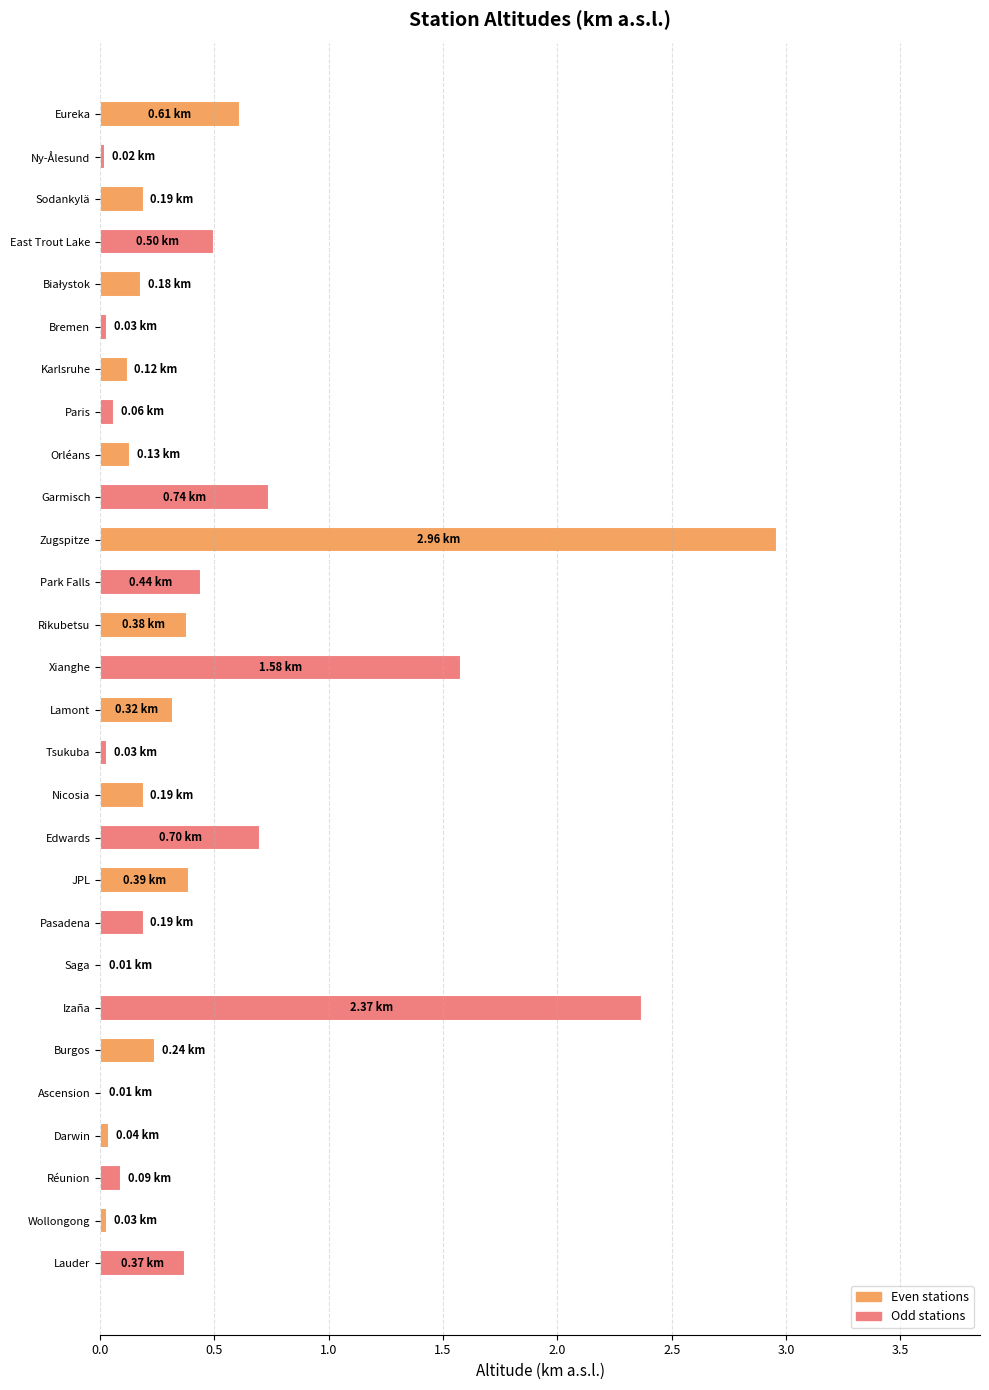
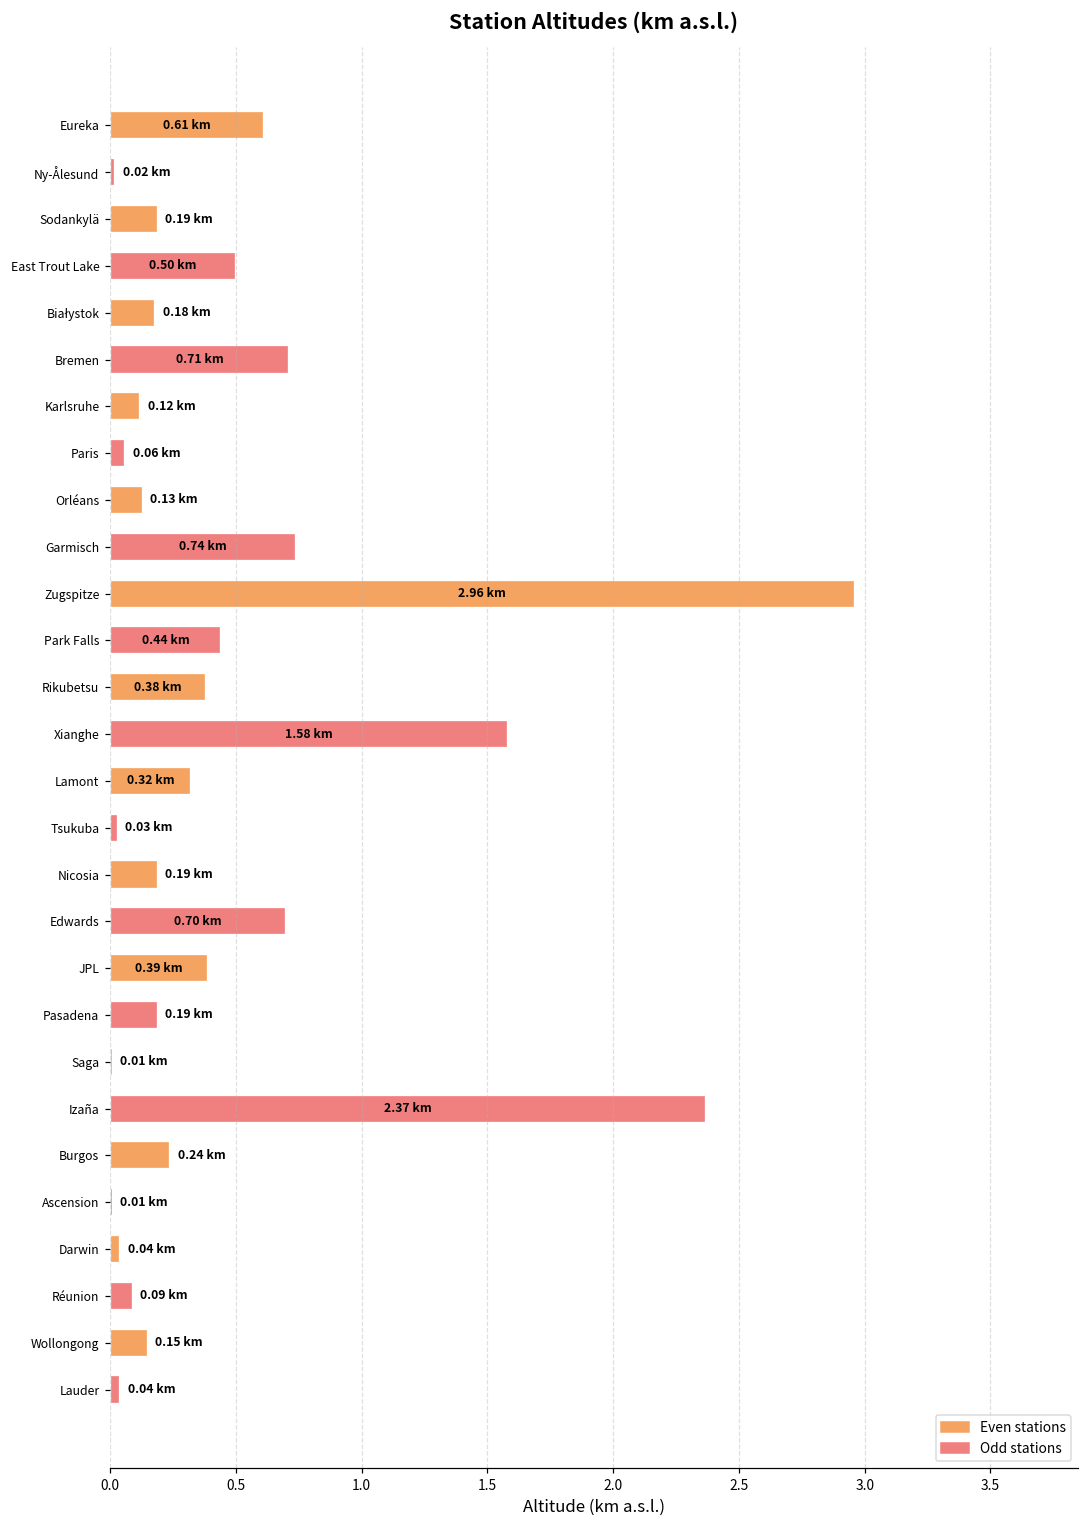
Bremen: 0.03 -> 0.71
Wollongong: 0.03 -> 0.15
Lauder: 0.37 -> 0.04
